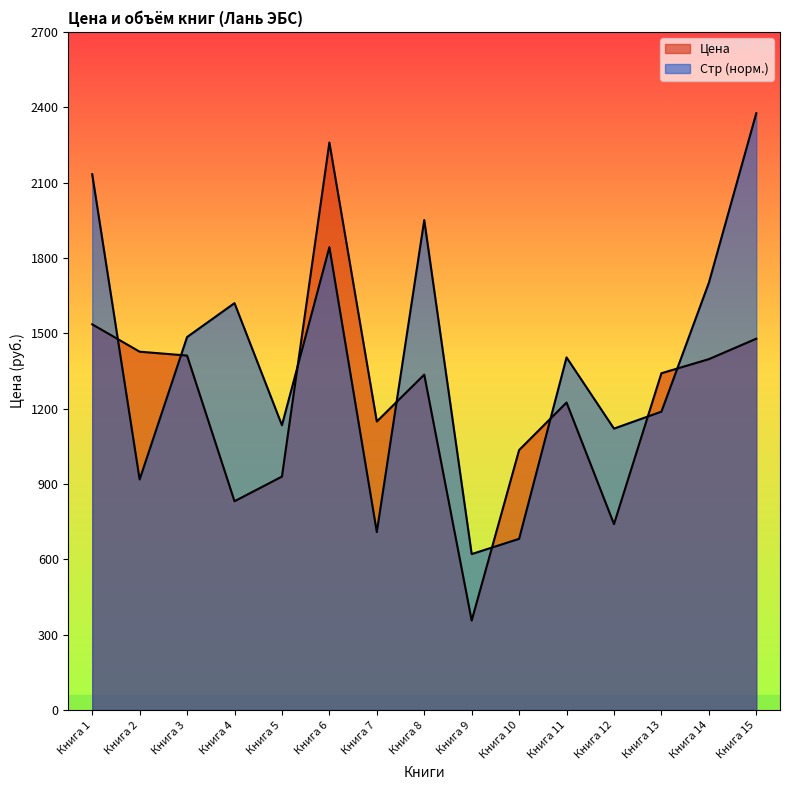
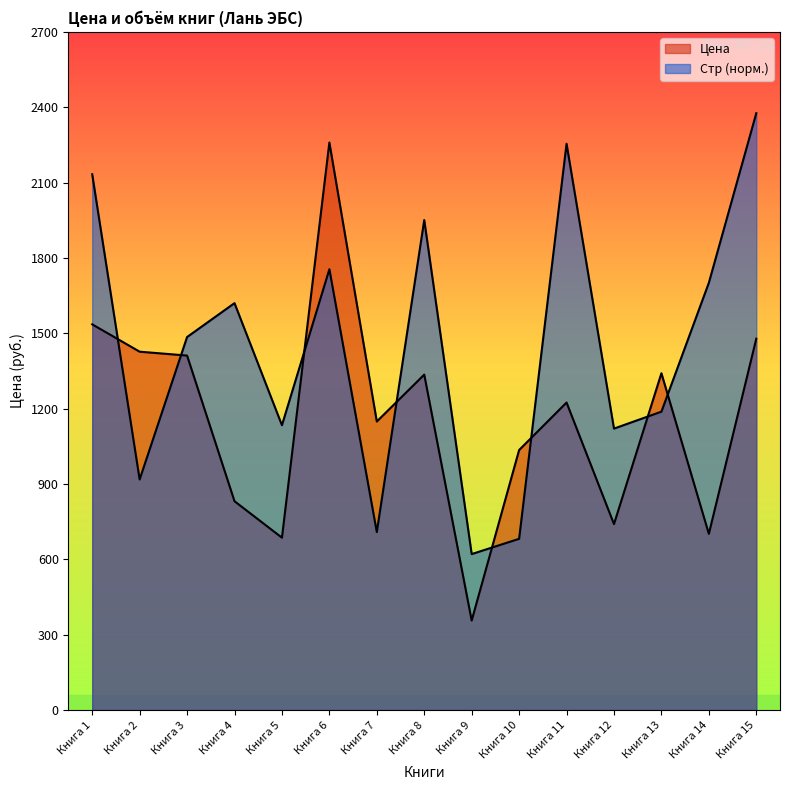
Цена, Книга 5: 930 -> 690
Стр (норм.), Книга 6: 1840 -> 1760
Стр (норм.), Книга 11: 1400 -> 2250
Цена, Книга 14: 1400 -> 700
